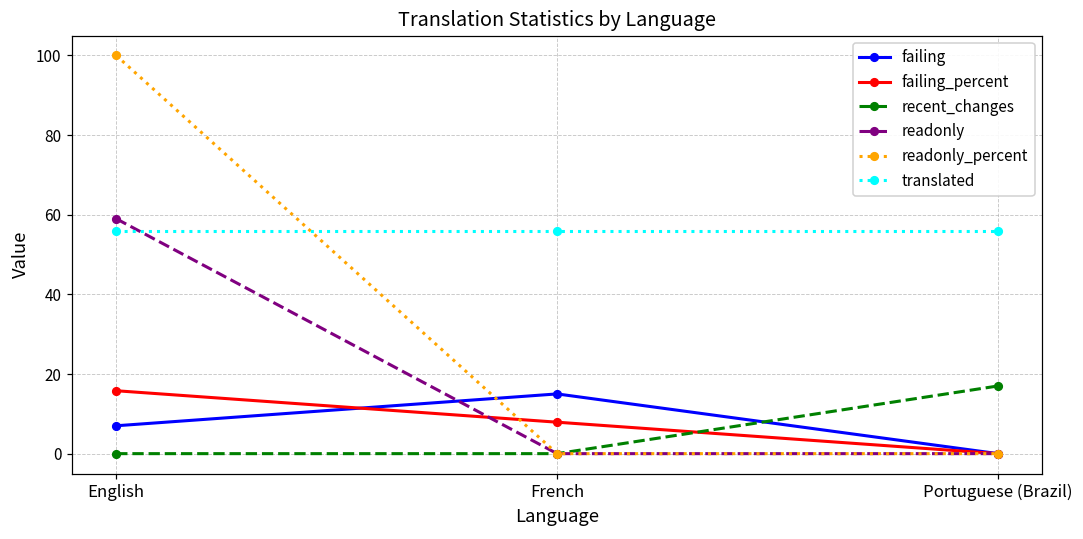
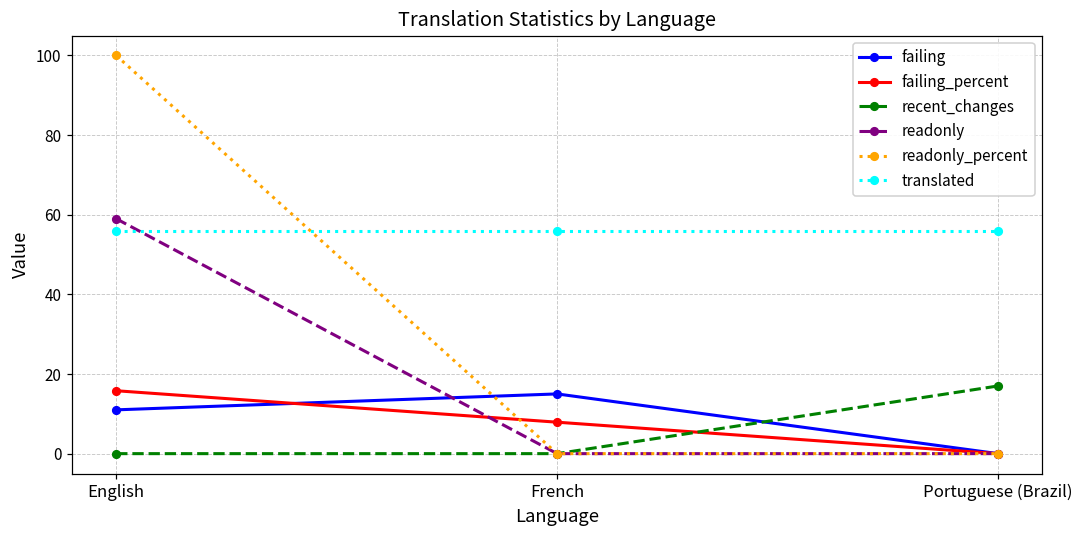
failing, English: 7 -> 11
